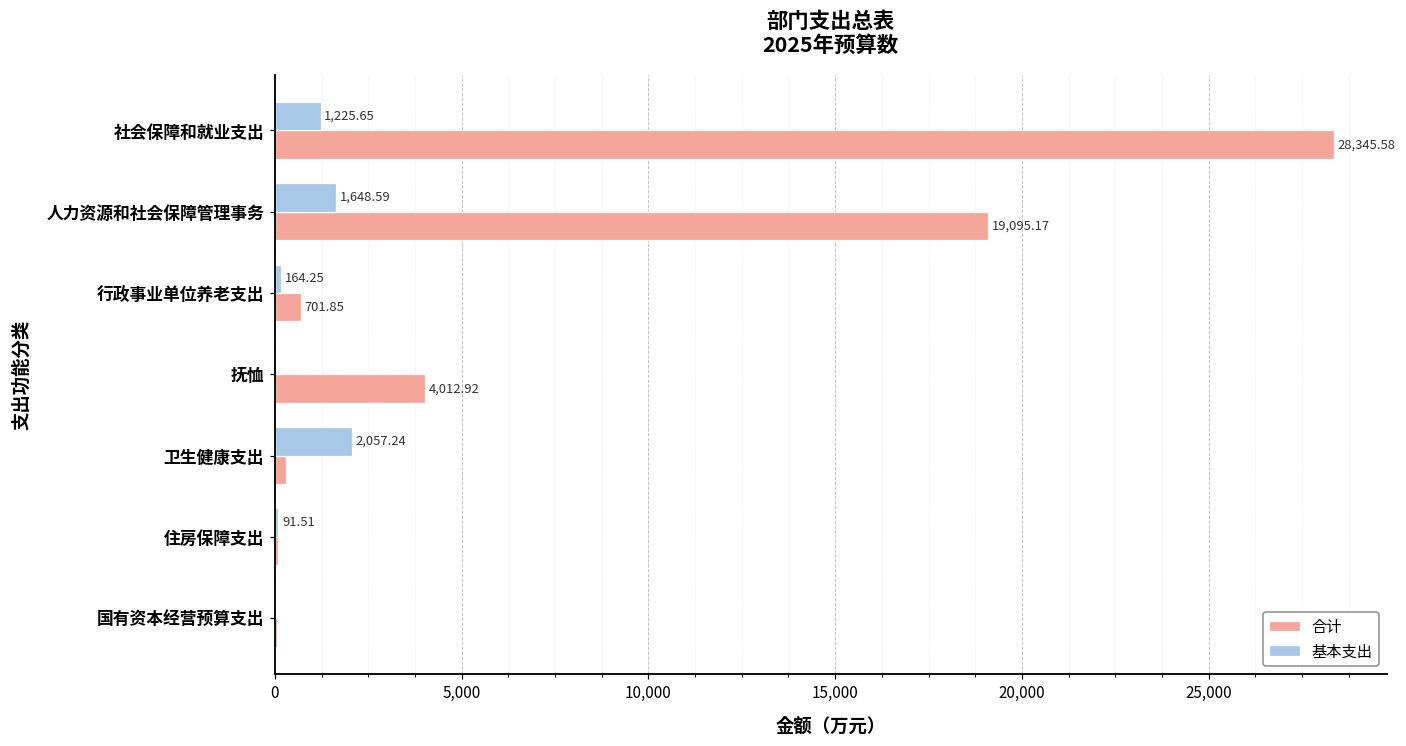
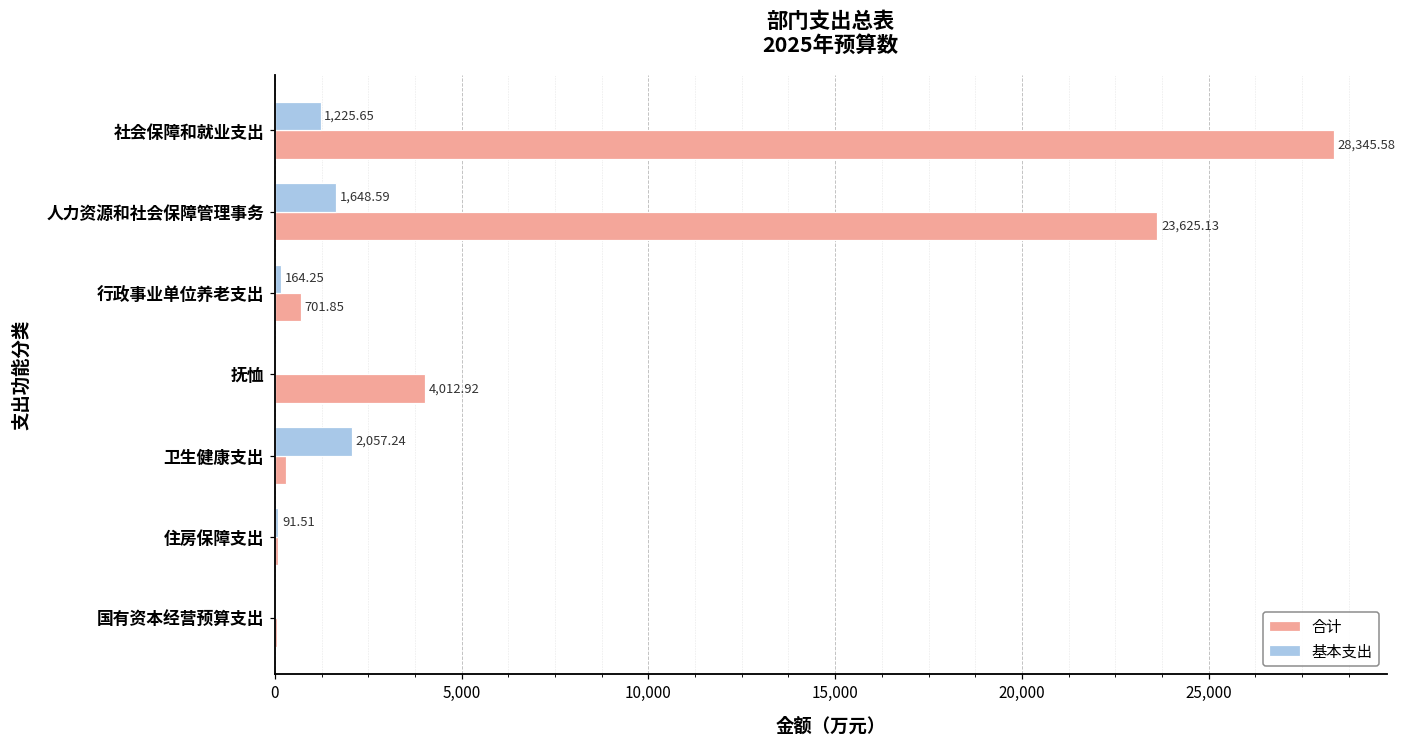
合计, 人力资源和社会保障管理事务: 19,095.17 -> 23,625.13
